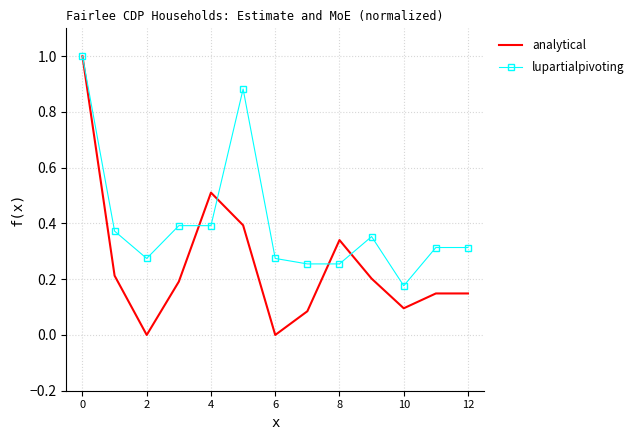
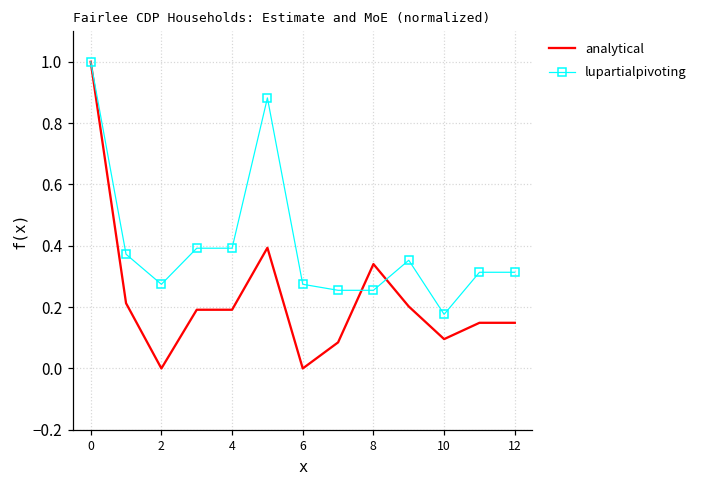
analytical, 4: 0.51 -> 0.19
